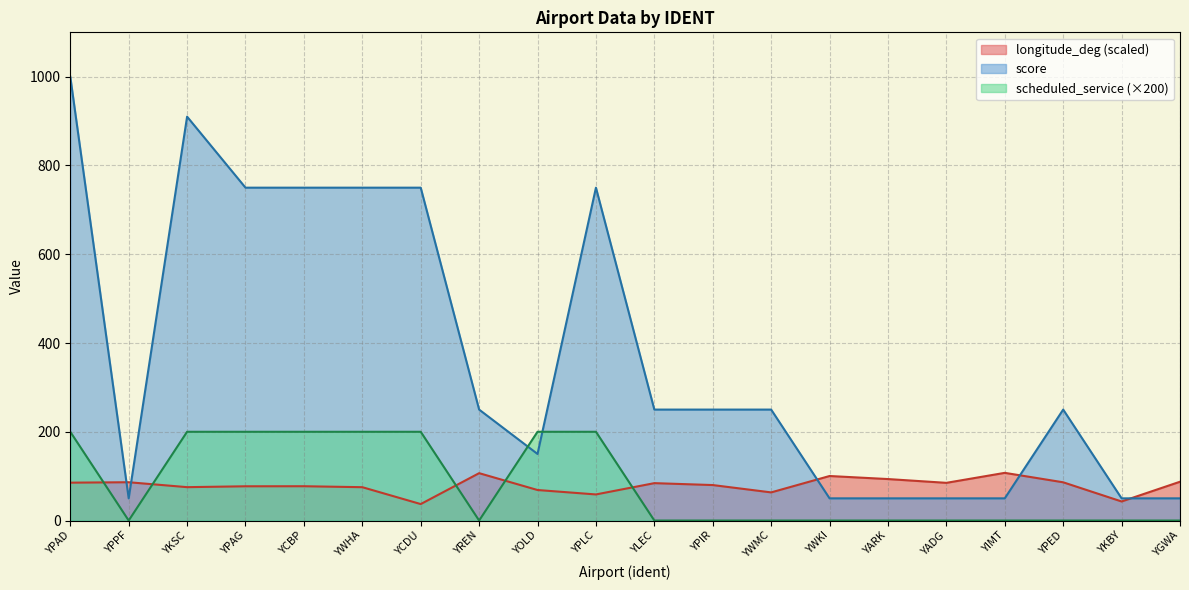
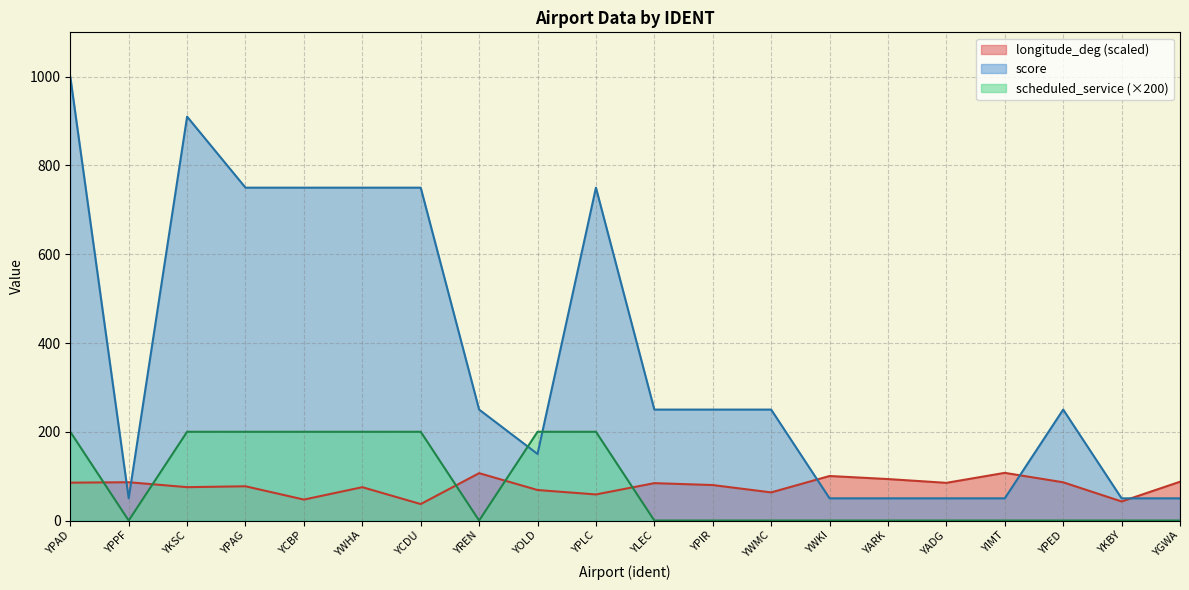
longitude_deg (scaled), YCBP: 80 -> 50
